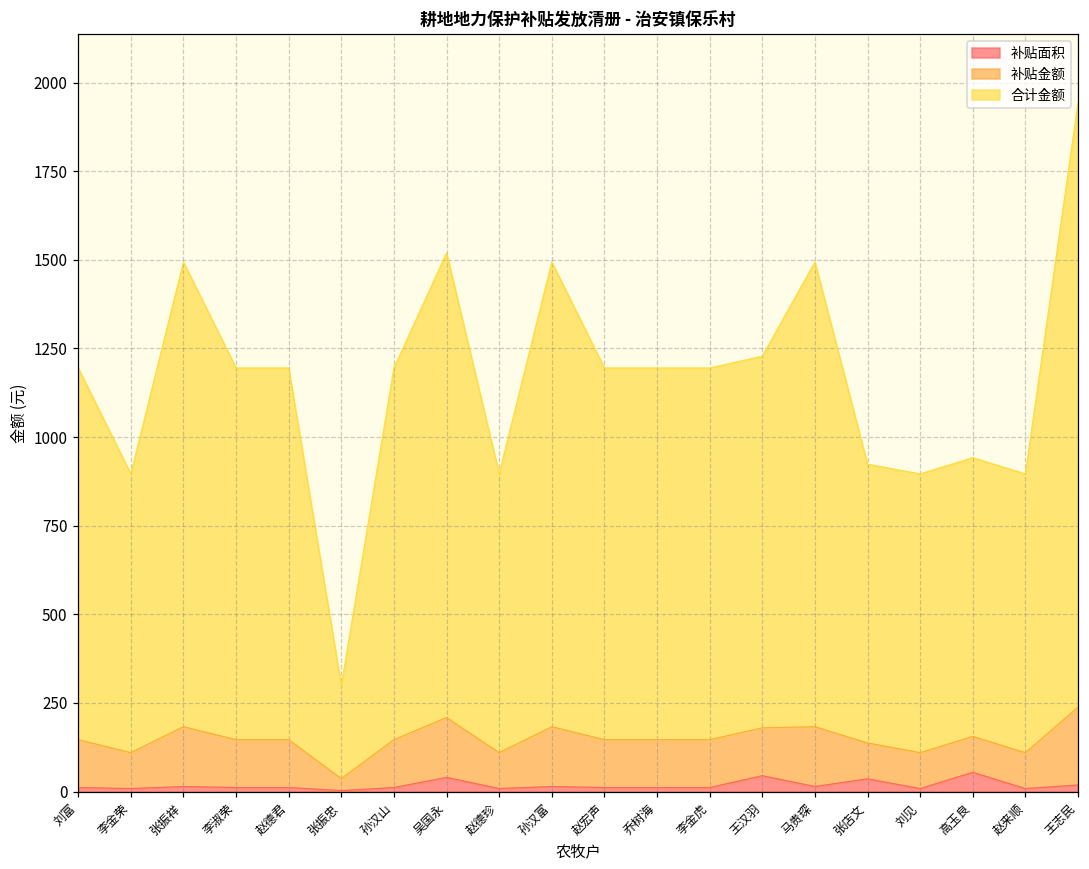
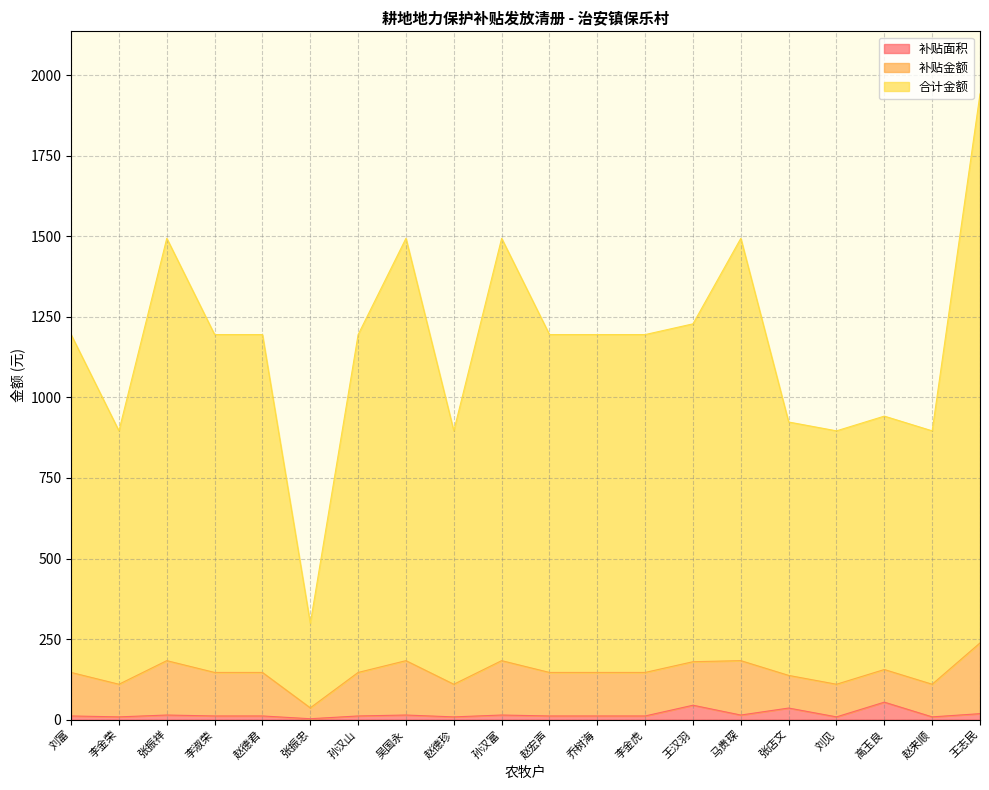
补贴面积, 吴国永: 40 -> 10
